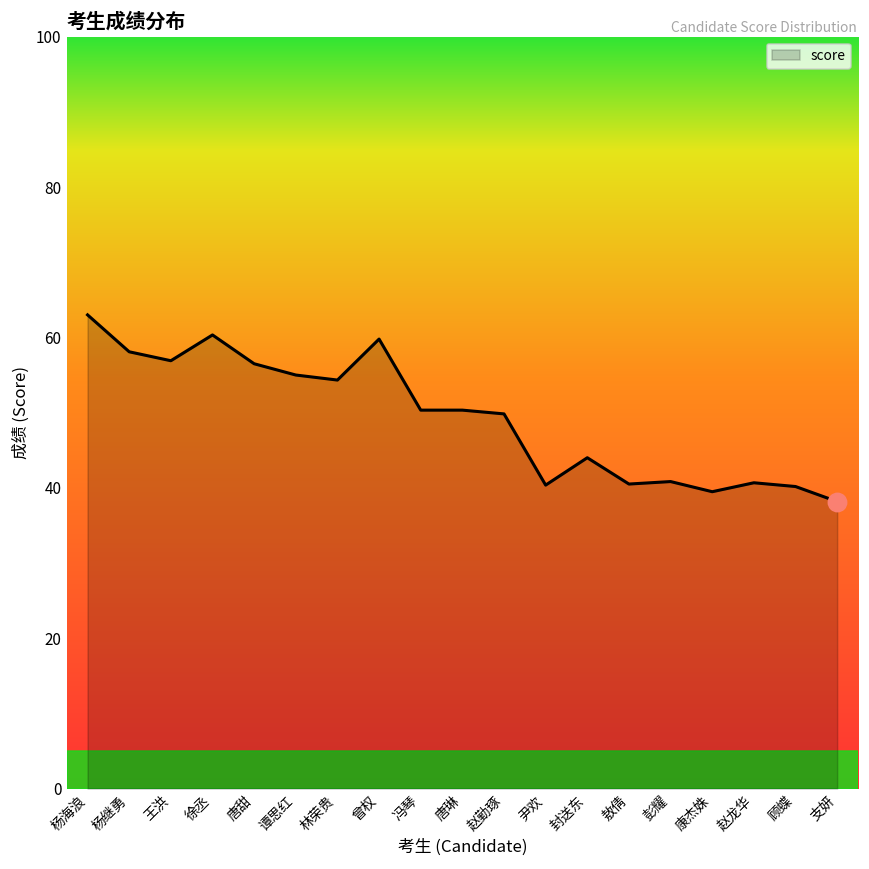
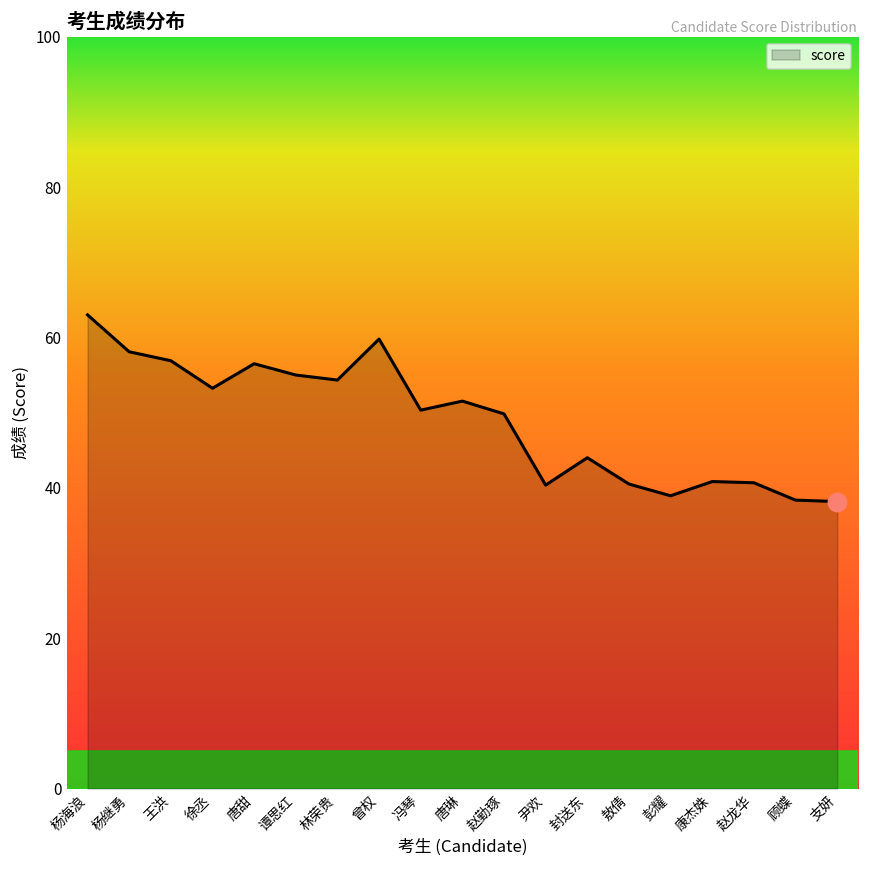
score, 徐丞: 60 -> 53
score, 唐琳: 50 -> 52
score, 彭耀: 41 -> 39
score, 康杰姝: 39 -> 41
score, 顾蝶: 40 -> 38
